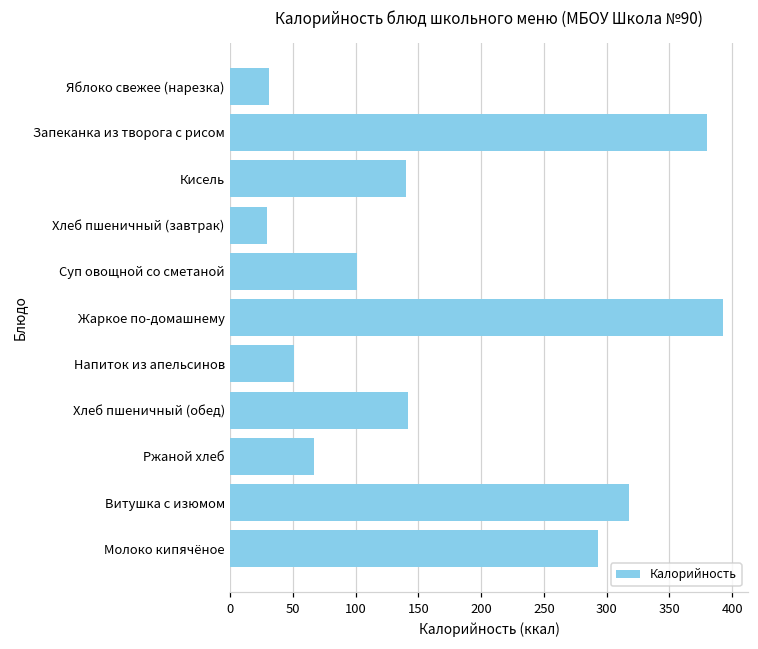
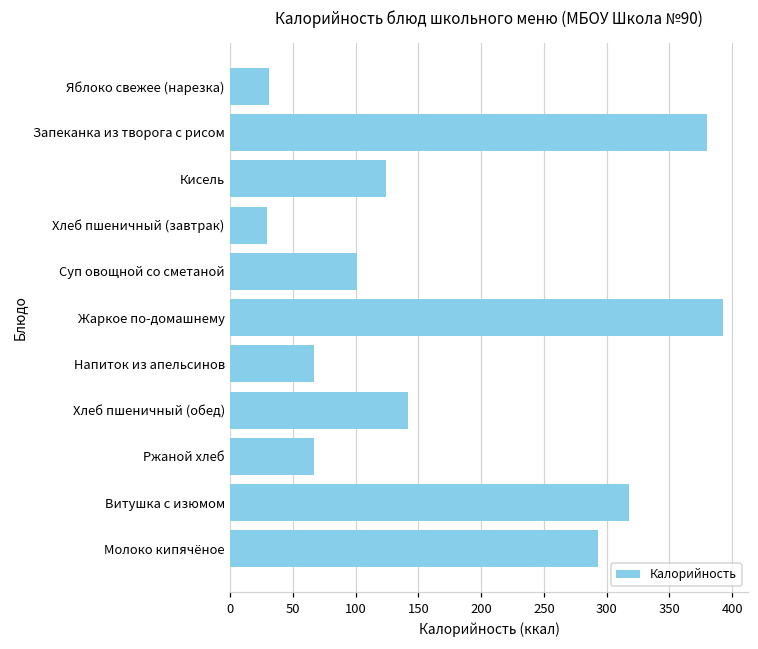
Кисель: 140 -> 124
Напиток из апельсинов: 51 -> 67
